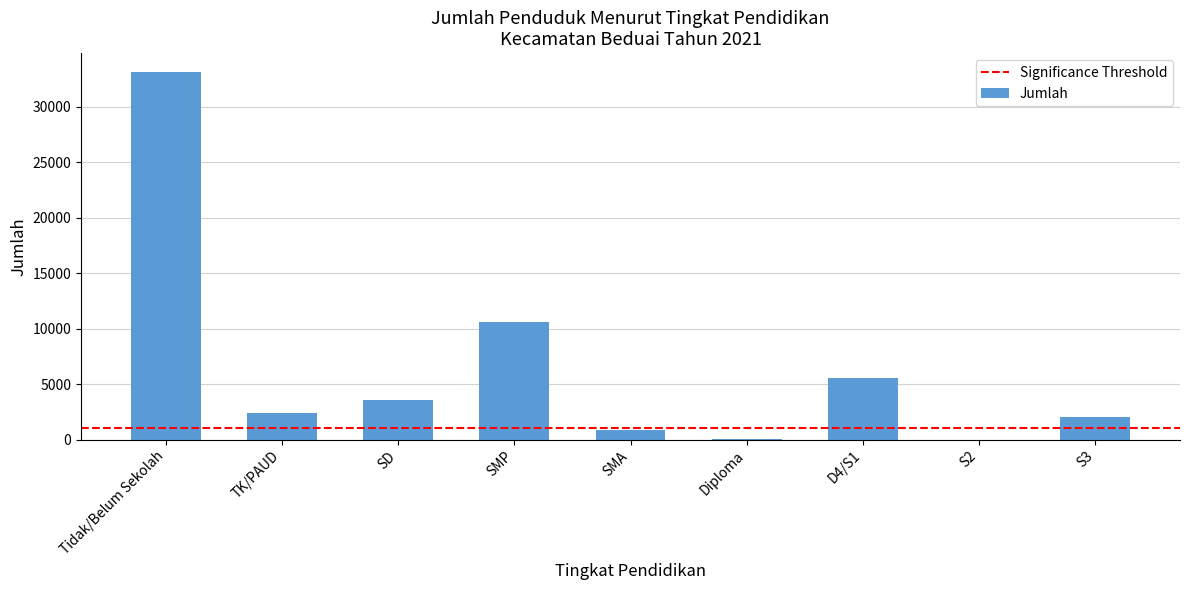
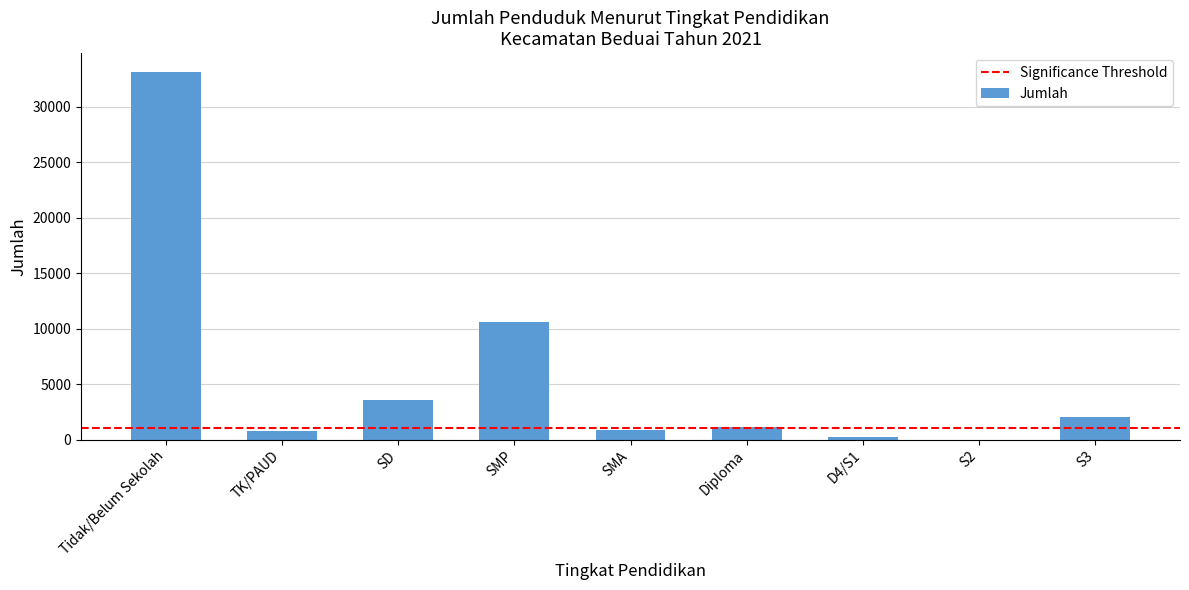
TK/PAUD: 2400 -> 800
Diploma: 0 -> 1100
D4/S1: 5500 -> 300
